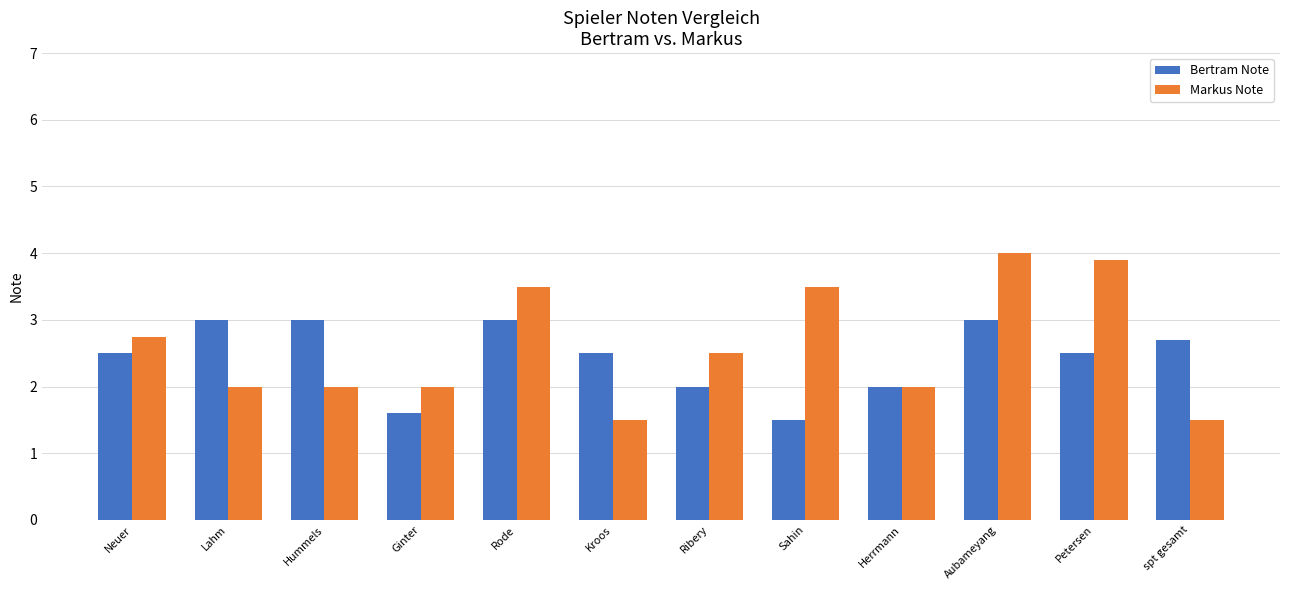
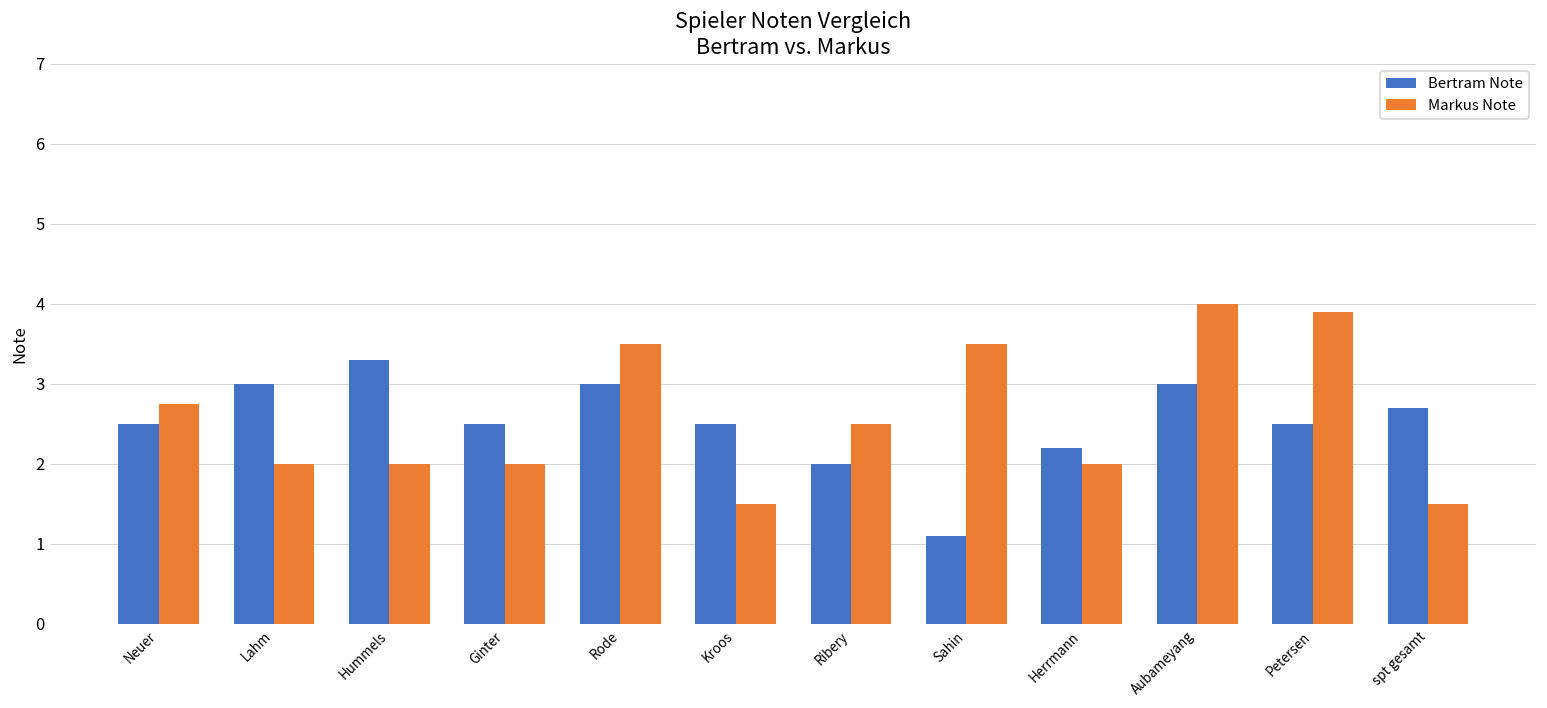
Bertram Note, Hummels: 3.0 -> 3.3
Bertram Note, Ginter: 1.6 -> 2.5
Bertram Note, Sahin: 1.5 -> 1.1
Bertram Note, Herrmann: 2.0 -> 2.2
